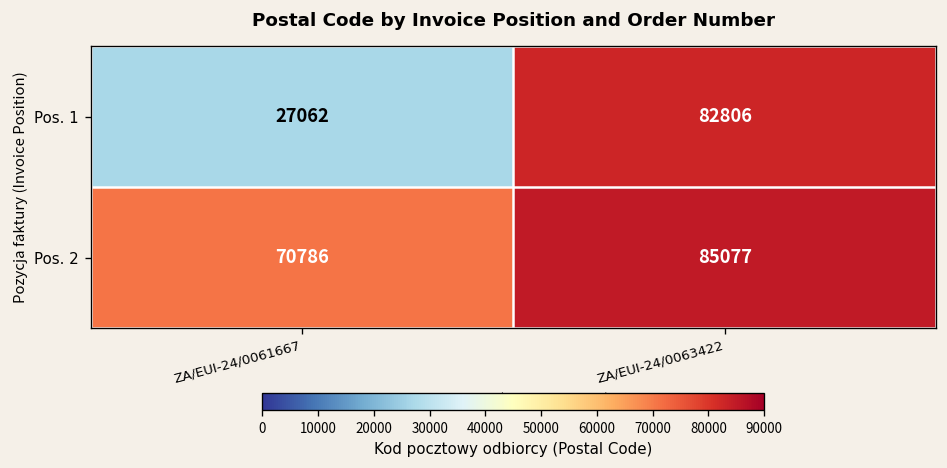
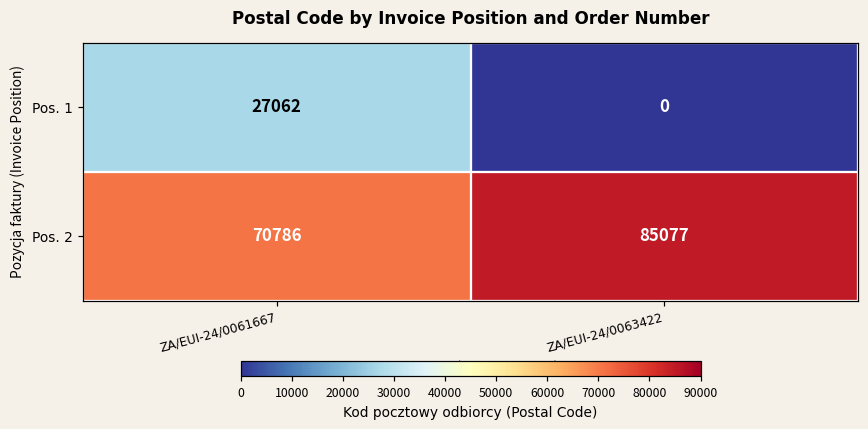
Pos. 1, ZA/EUI-24/0063422: 82806 -> 0
